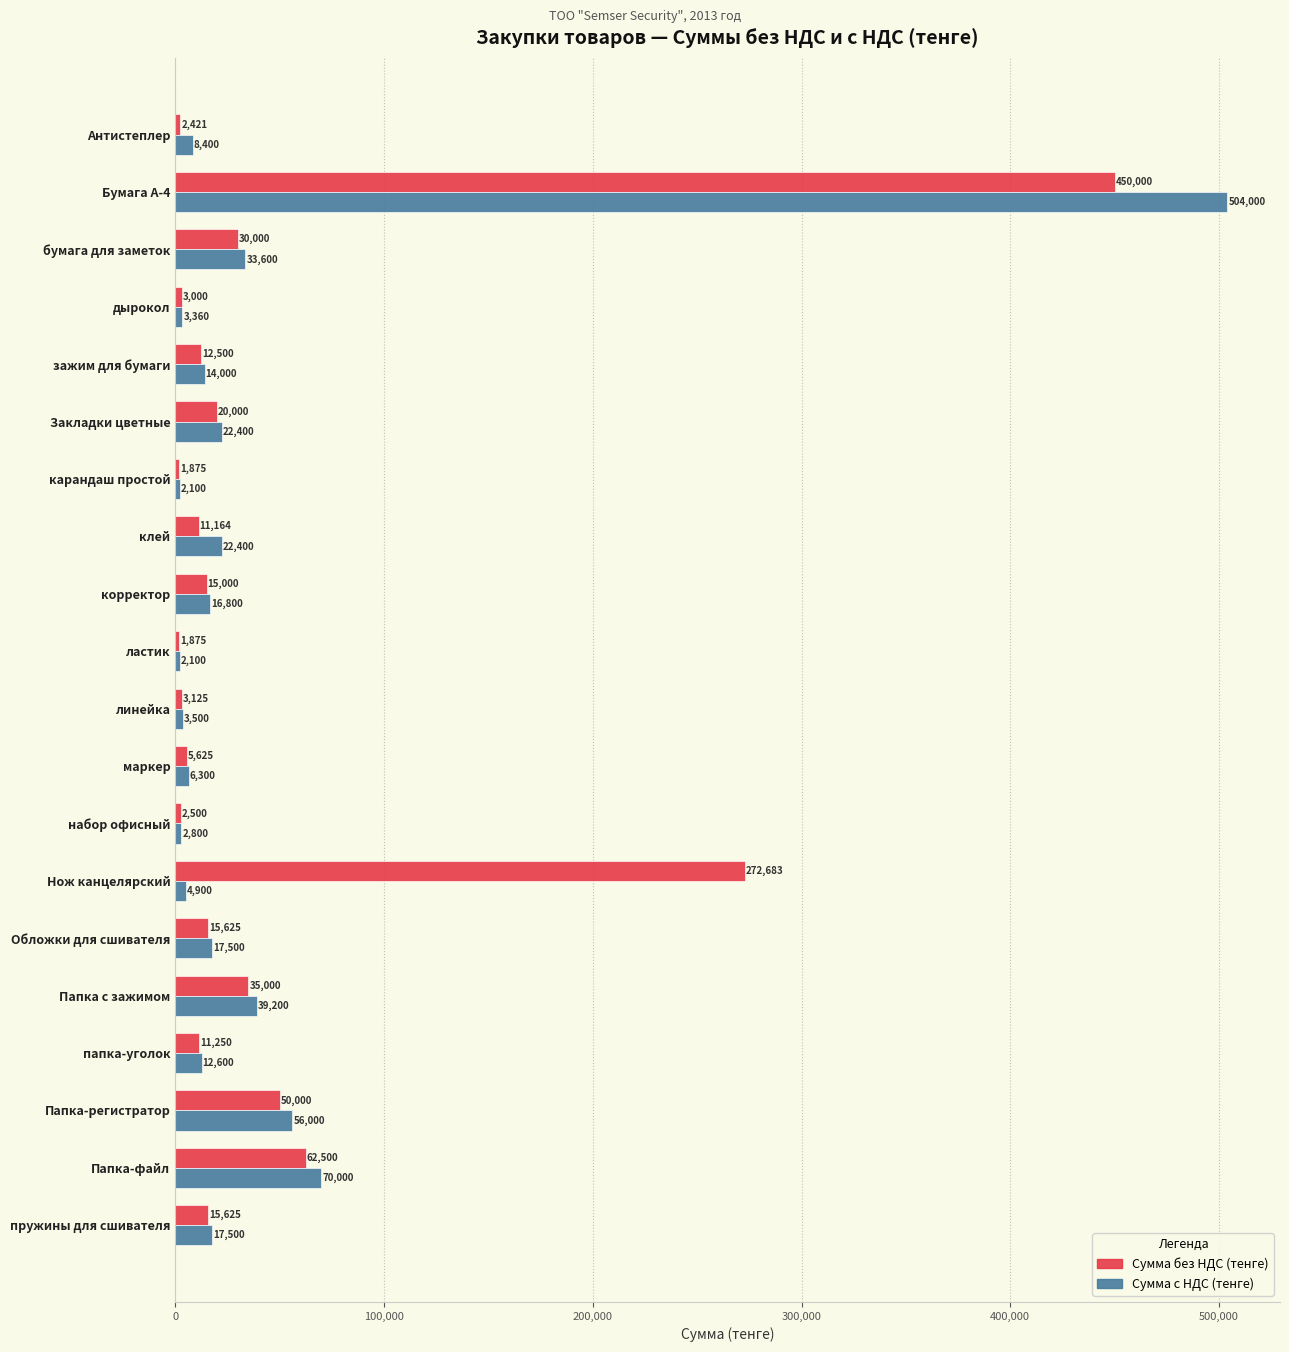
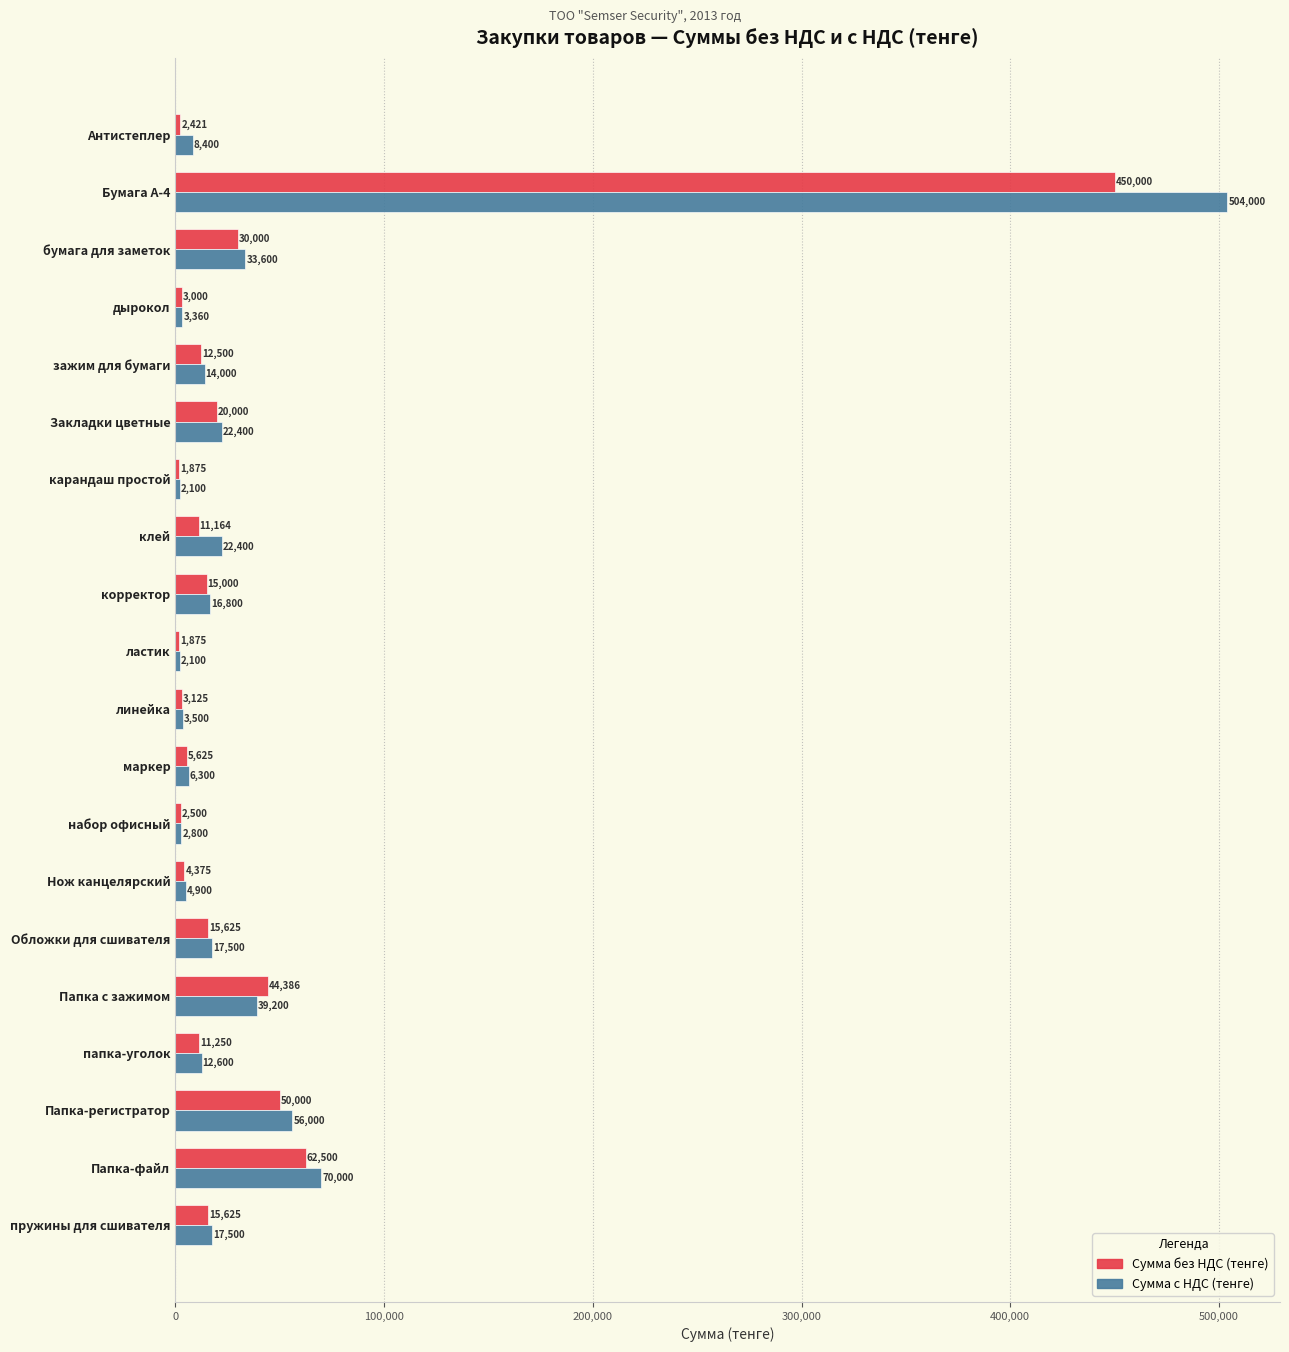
Сумма без НДС (тенге), Нож канцелярский: 272,683 -> 4,375
Сумма без НДС (тенге), Папка с зажимом: 35,000 -> 44,386
